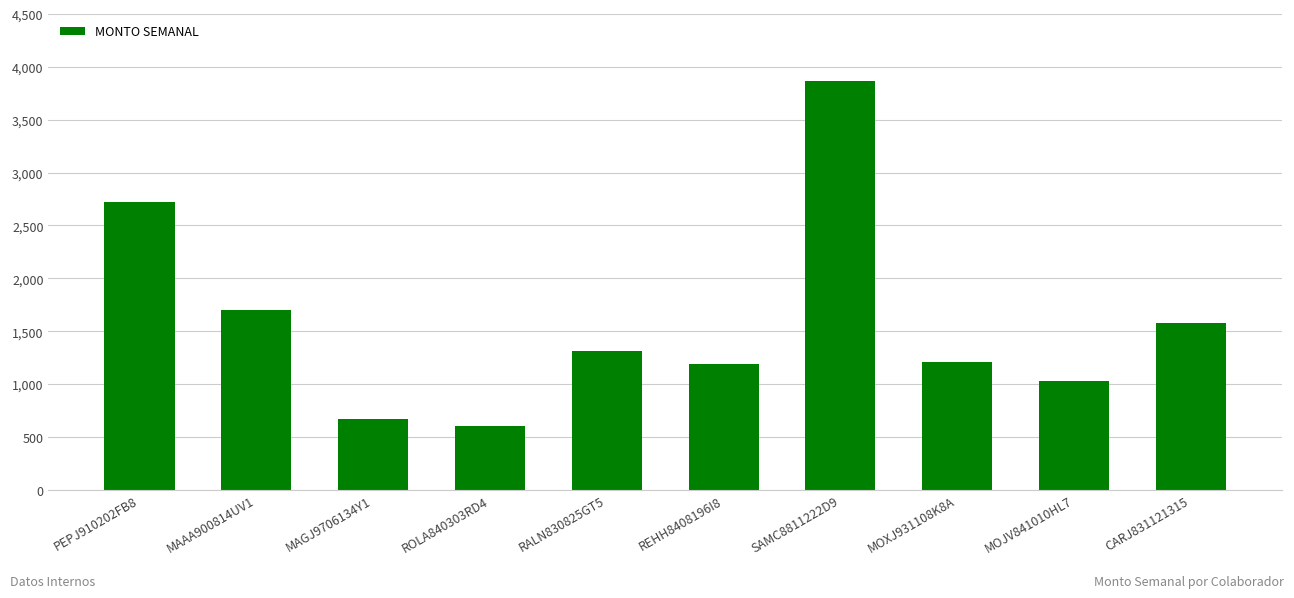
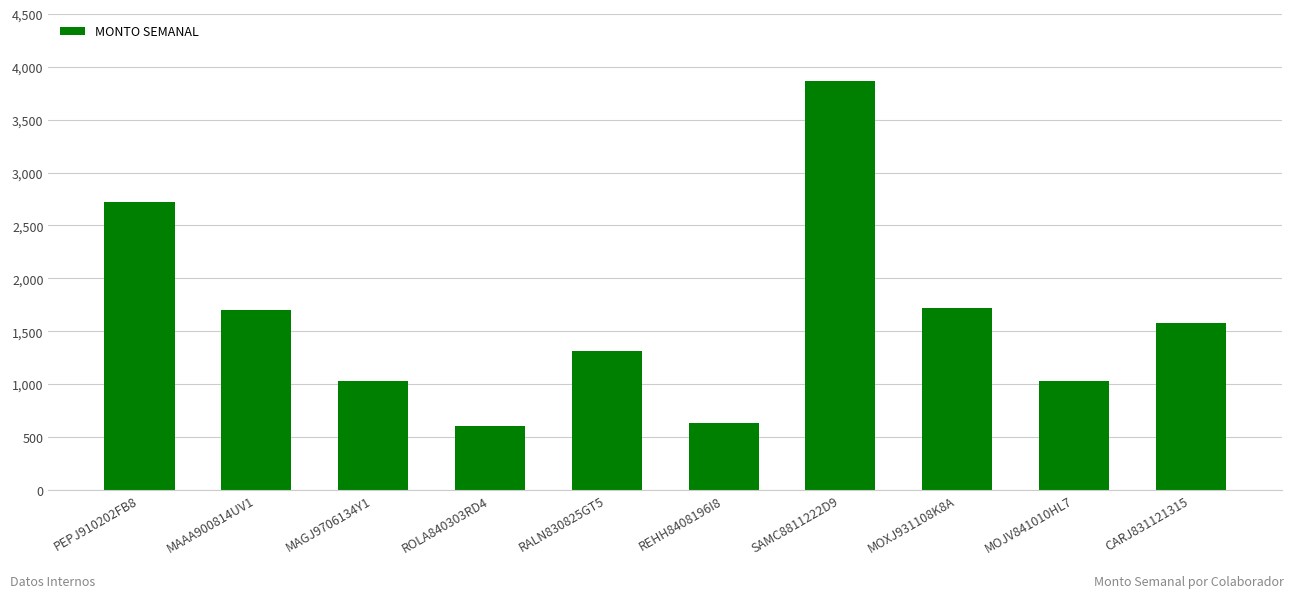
MAGJ9706134Y1: 670 -> 1,030
REHH8408196I8: 1,190 -> 630
MOXJ931108K8A: 1,200 -> 1,720
